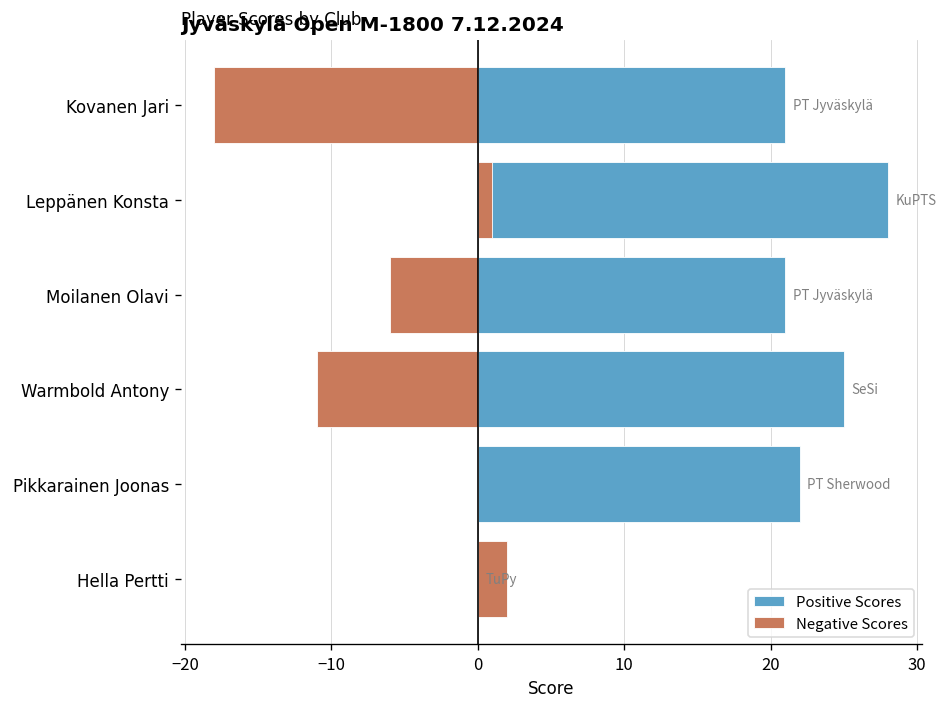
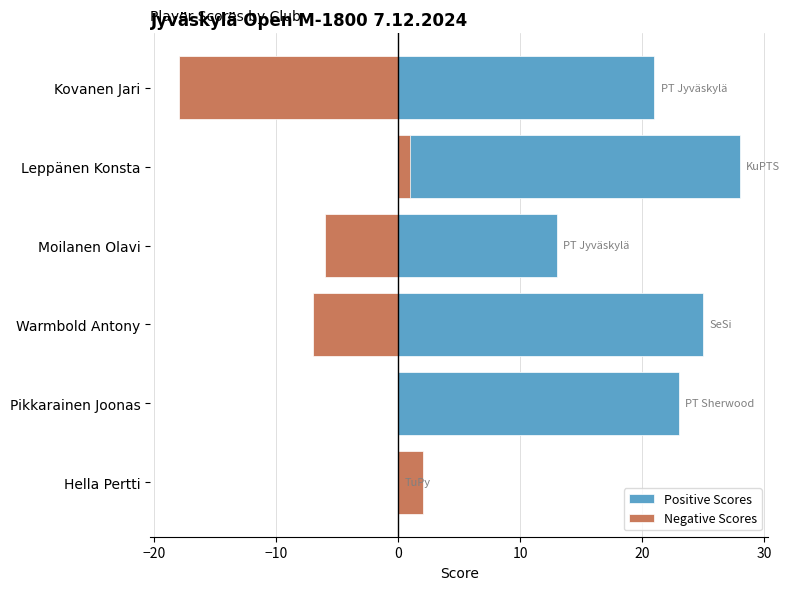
Positive Scores, Moilanen Olavi: 21 -> 13
Negative Scores, Warmbold Antony: -11 -> -7
Positive Scores, Pikkarainen Joonas: 22 -> 23
